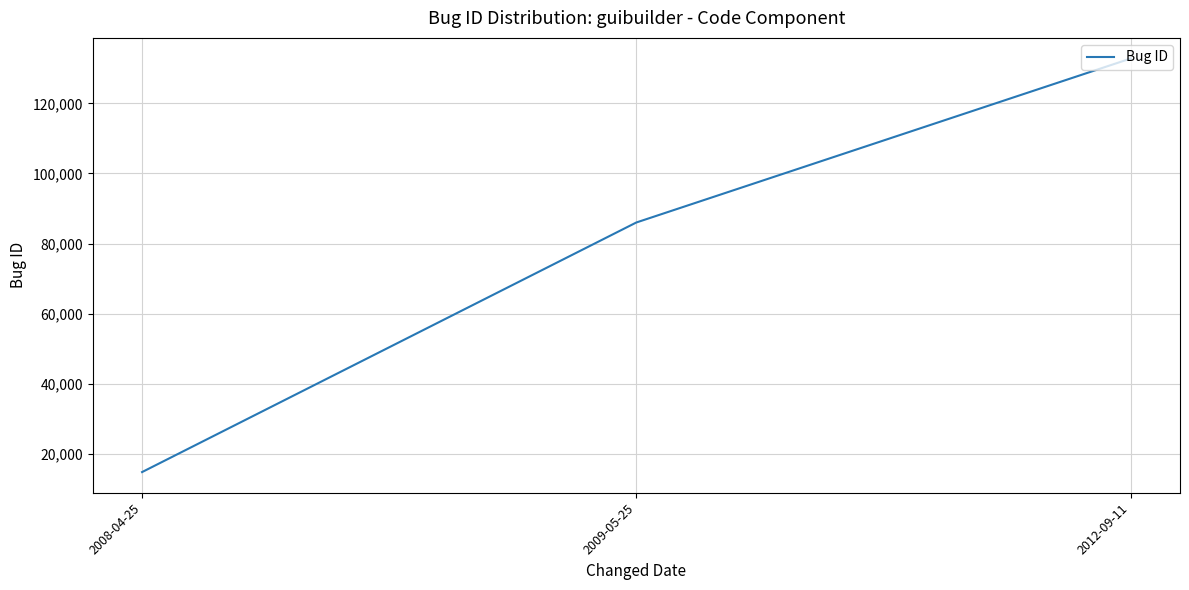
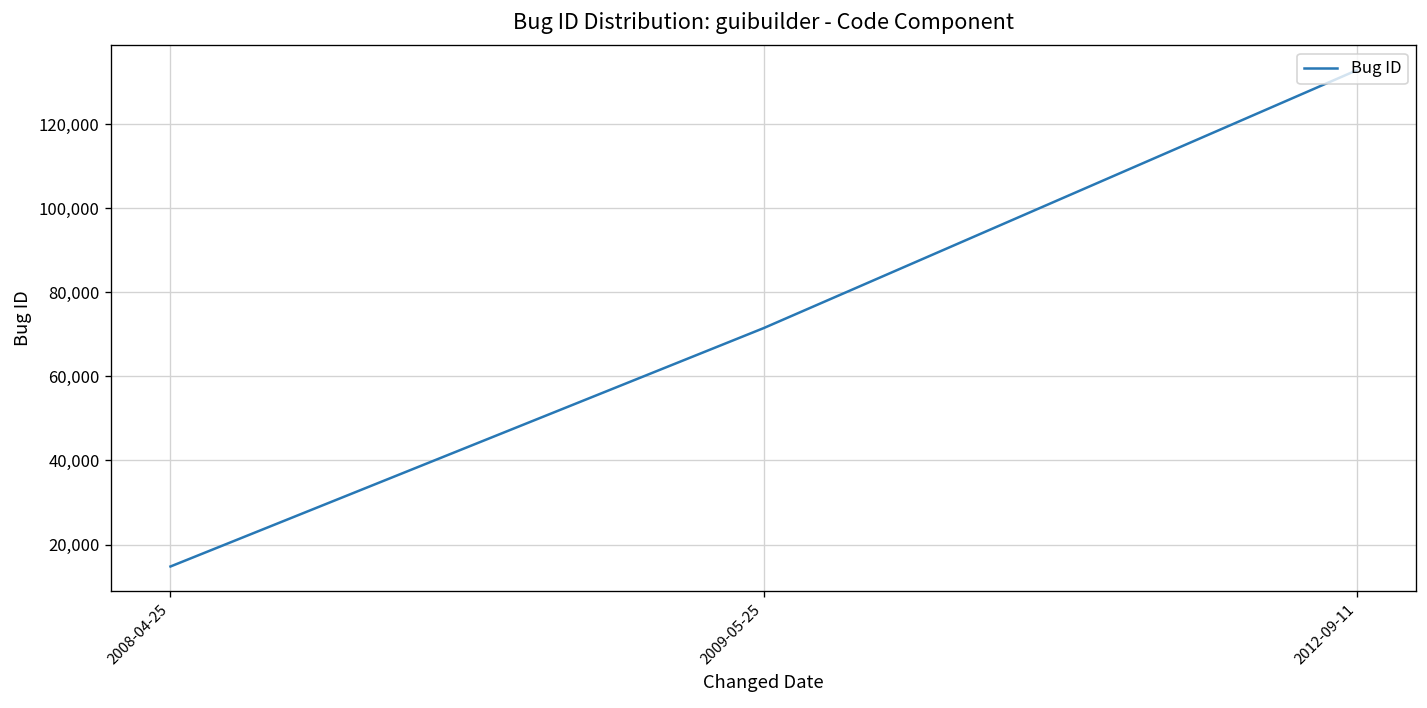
2009-05-25: 86,000 -> 71,000
